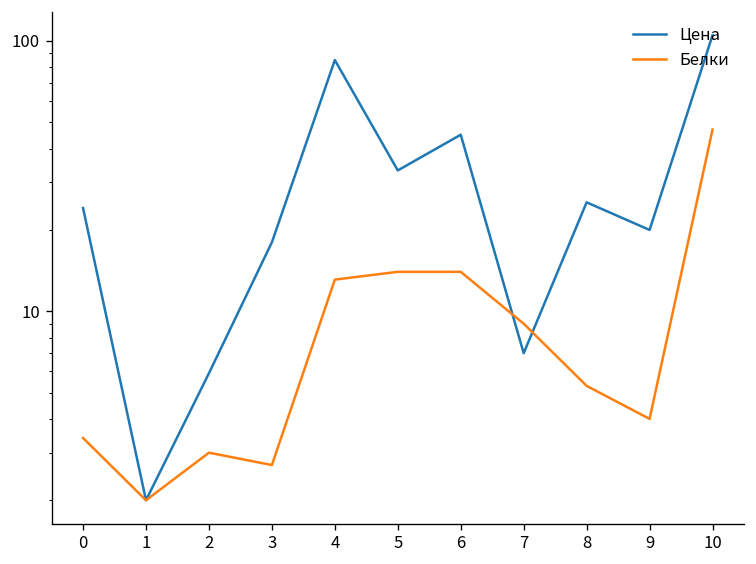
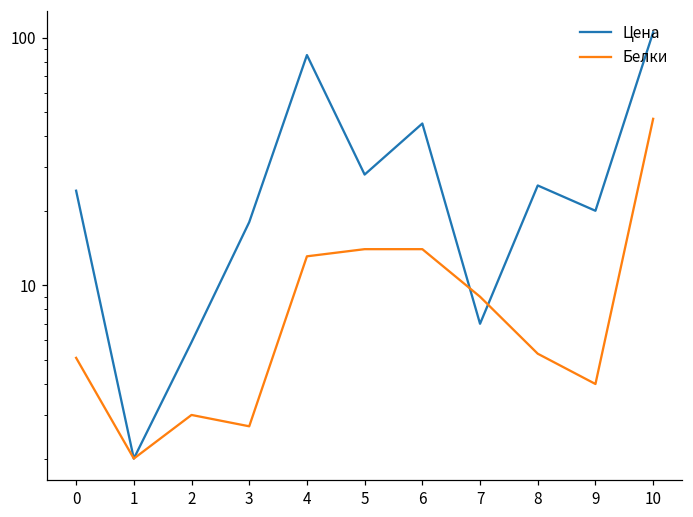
Белки, 0: 3.4 -> 5.1
Цена, 5: 33 -> 28
